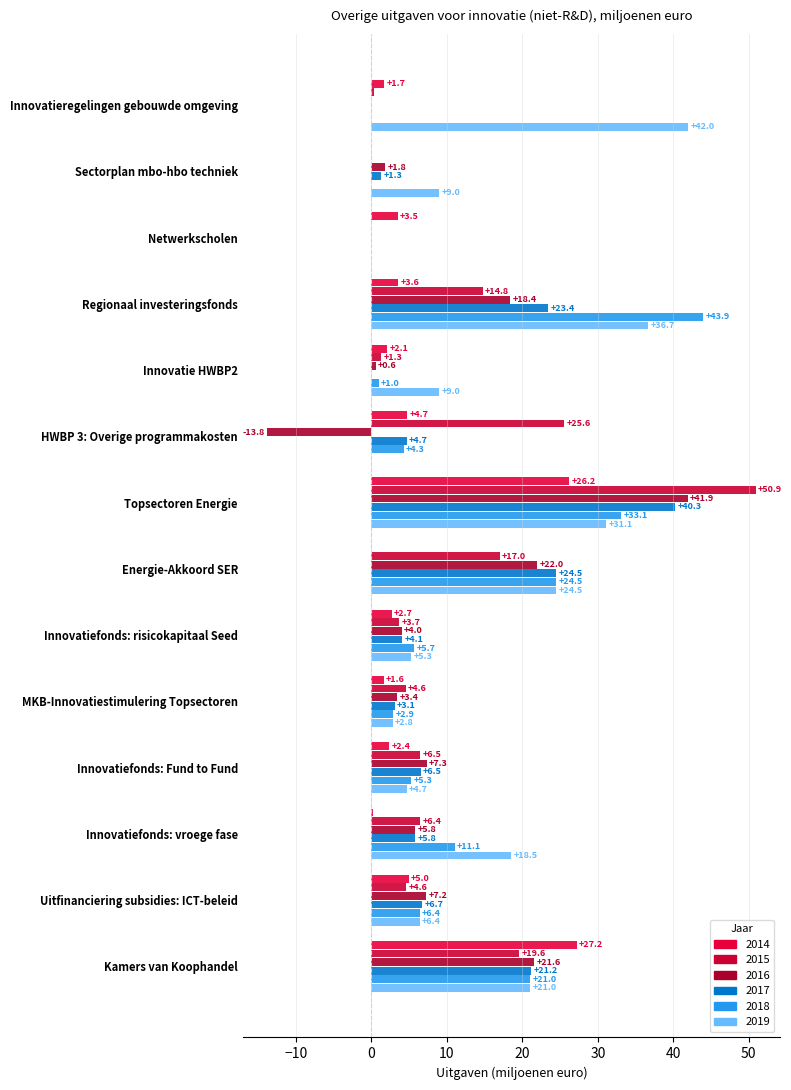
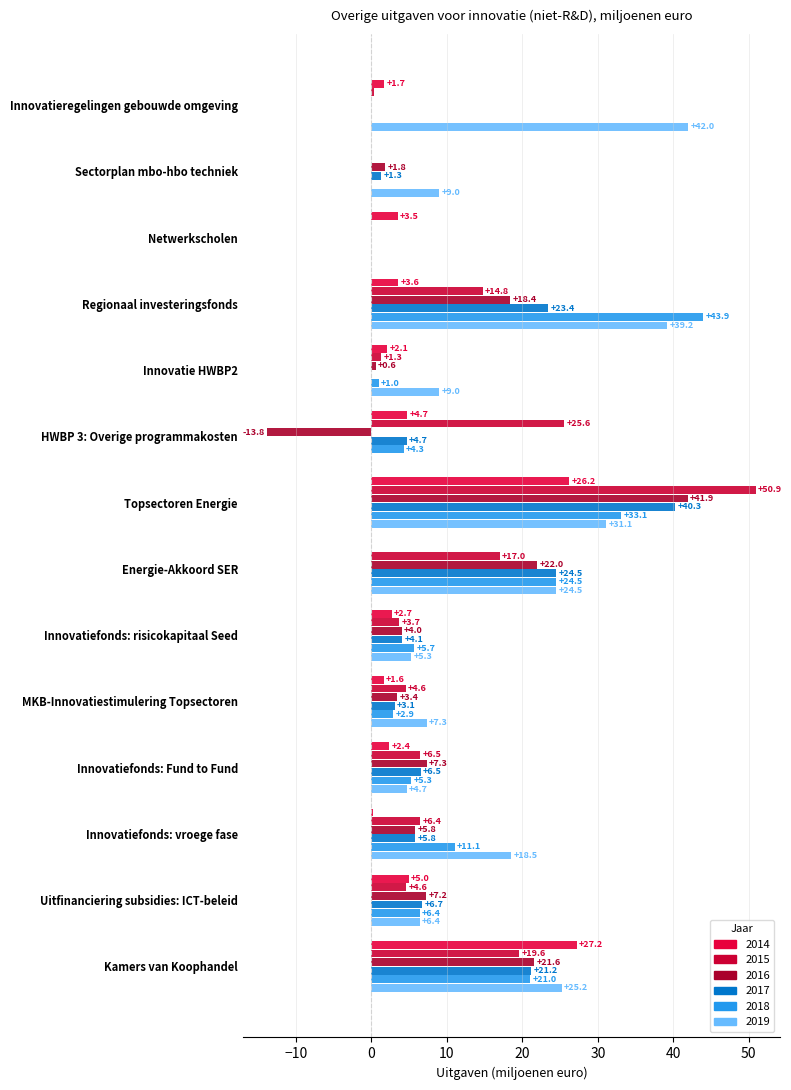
2019, Regionaal investeringsfonds: +36.7 -> +39.2
2019, MKB-Innovatiestimulering Topsectoren: +2.8 -> +7.3
2019, Kamers van Koophandel: +21.0 -> +25.2
